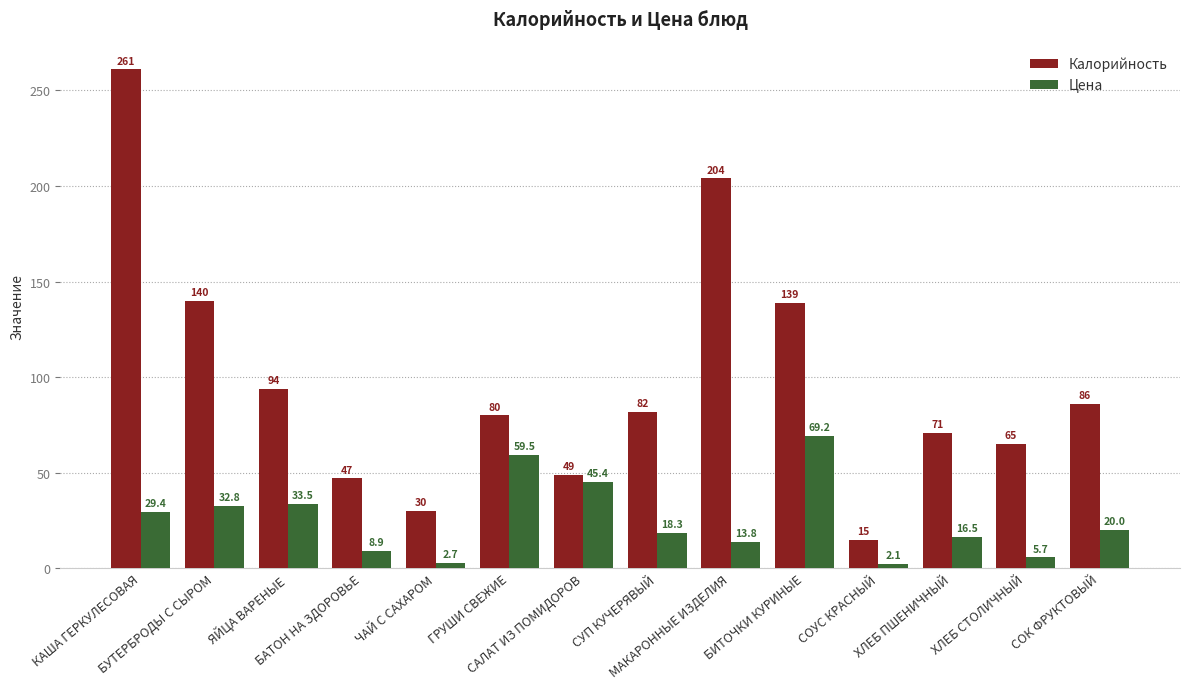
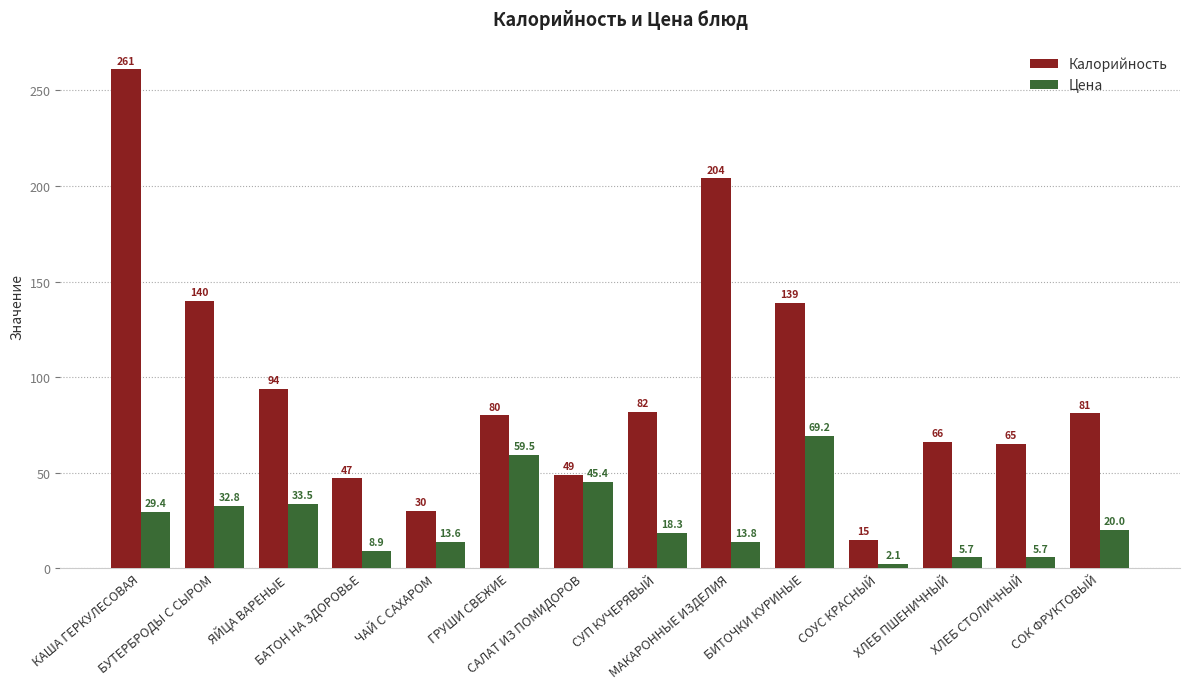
Цена, ЧАЙ С САХАРОМ: 2.7 -> 13.6
Калорийность, ХЛЕБ ПШЕНИЧНЫЙ: 71 -> 66
Цена, ХЛЕБ ПШЕНИЧНЫЙ: 16.5 -> 5.7
Калорийность, СОК ФРУКТОВЫЙ: 86 -> 81
